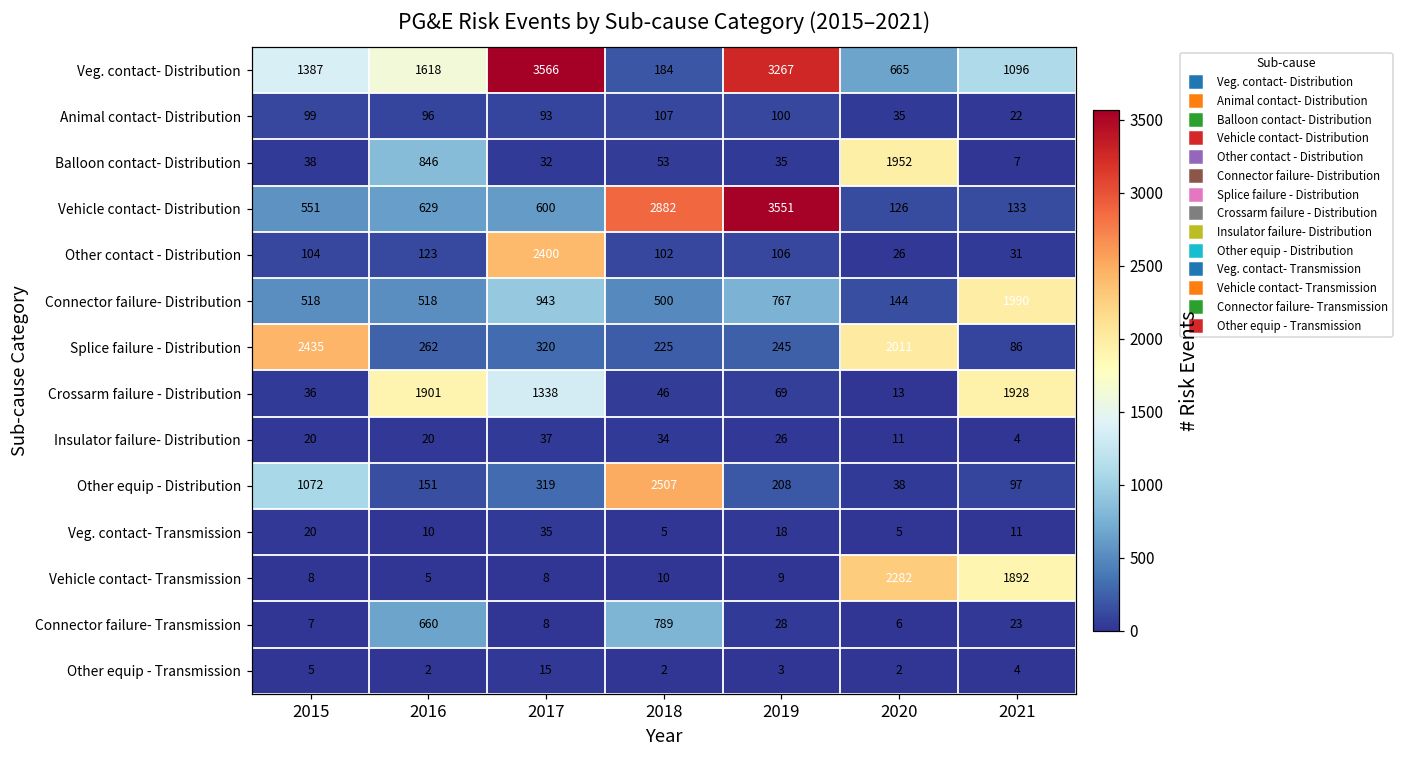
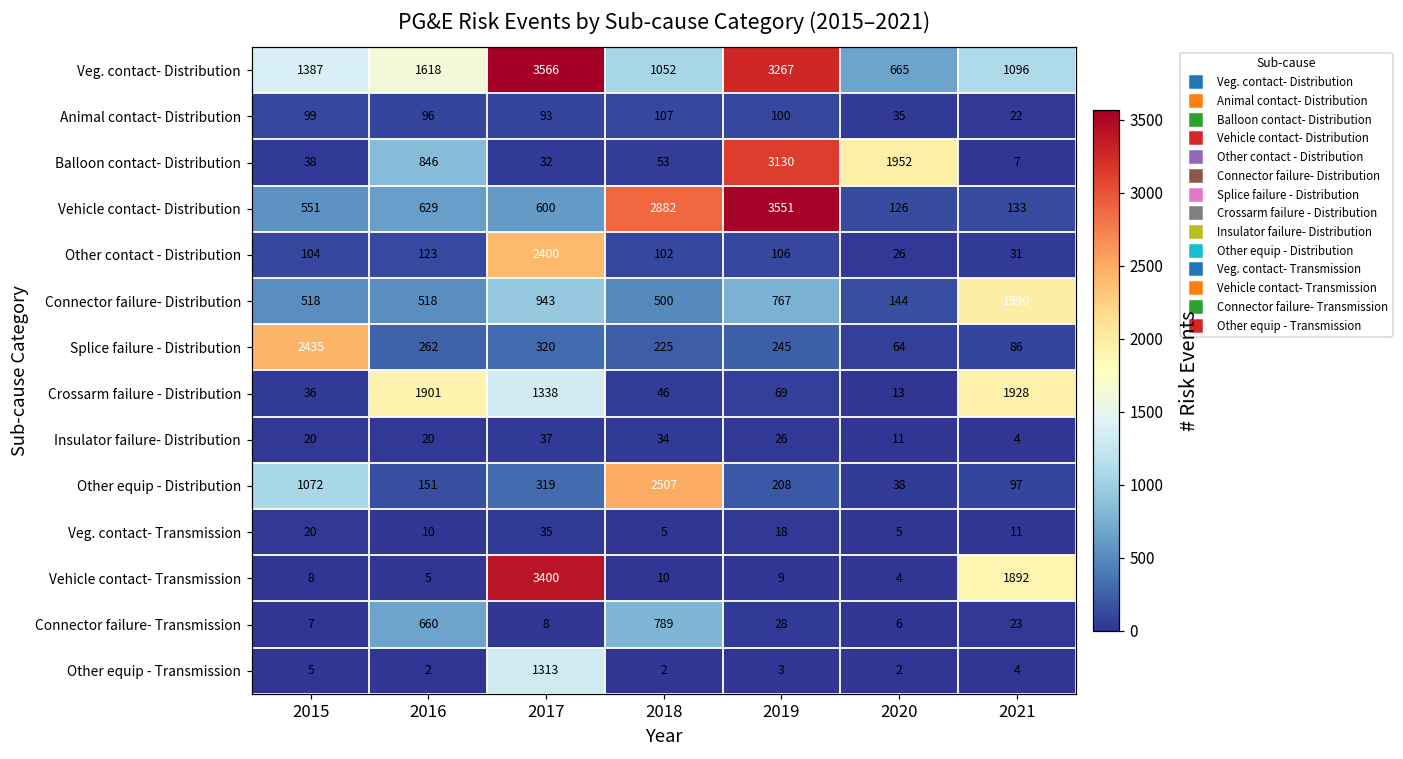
Veg. contact- Distribution, 2018: 184 -> 1052
Balloon contact- Distribution, 2019: 35 -> 3130
Splice failure - Distribution, 2020: 2011 -> 64
Vehicle contact- Transmission, 2017: 8 -> 3400
Vehicle contact- Transmission, 2020: 2282 -> 4
Other equip - Transmission, 2017: 15 -> 1313
